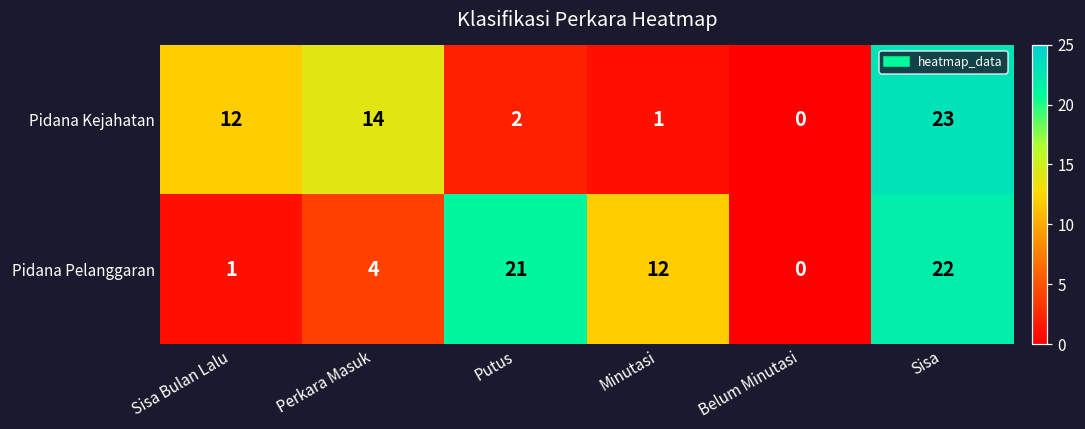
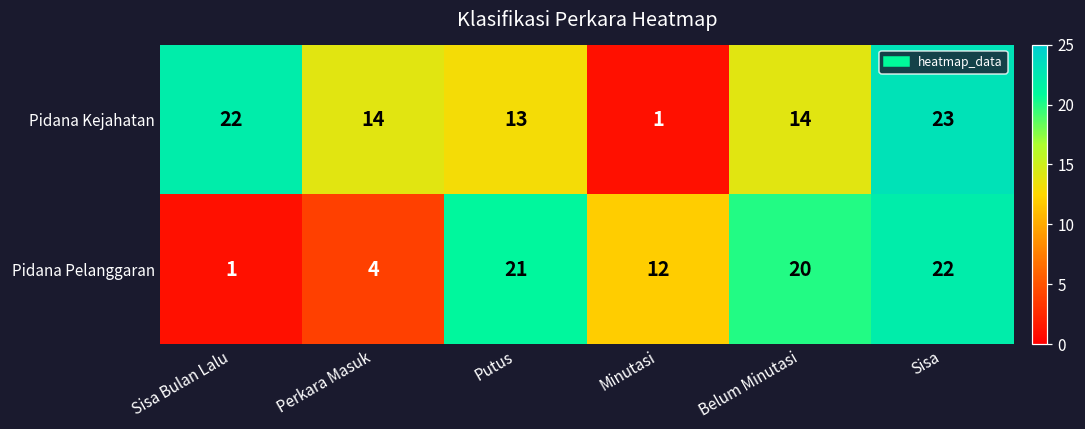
Pidana Kejahatan, Sisa Bulan Lalu: 12 -> 22
Pidana Kejahatan, Putus: 2 -> 13
Pidana Kejahatan, Belum Minutasi: 0 -> 14
Pidana Pelanggaran, Belum Minutasi: 0 -> 20
